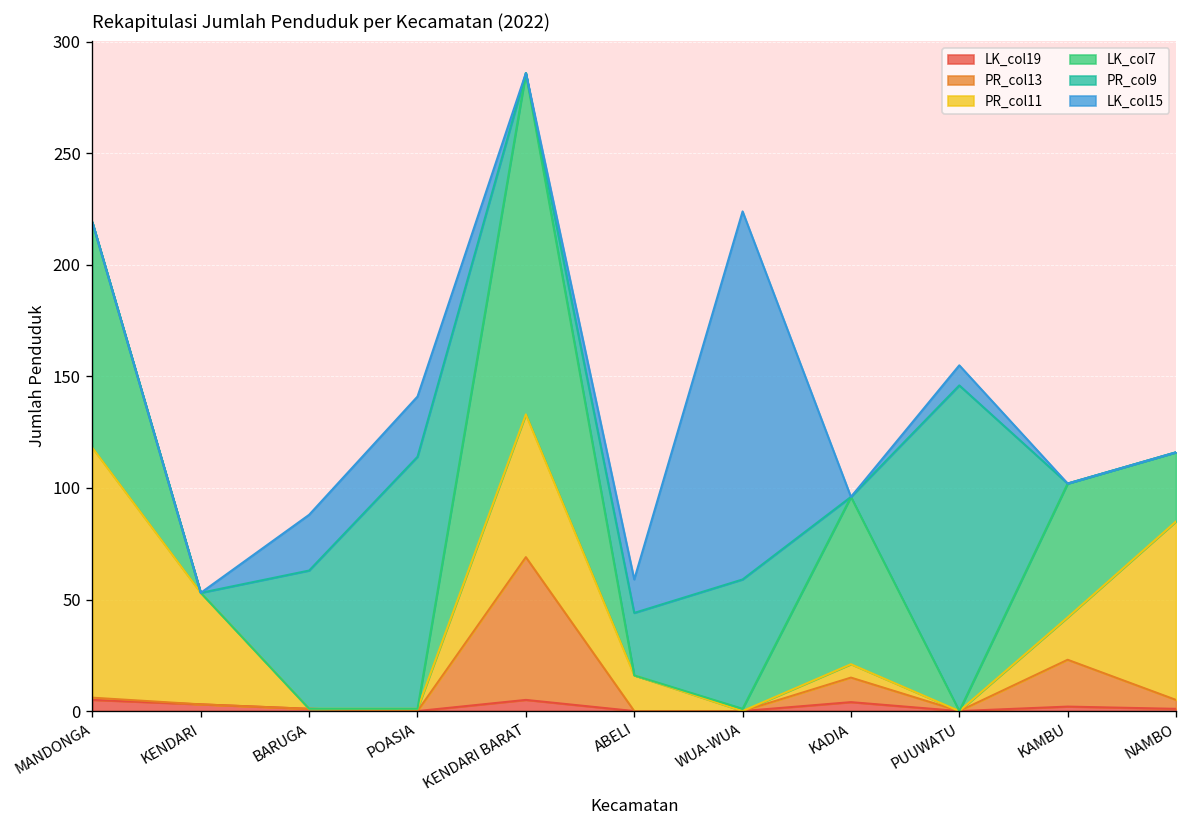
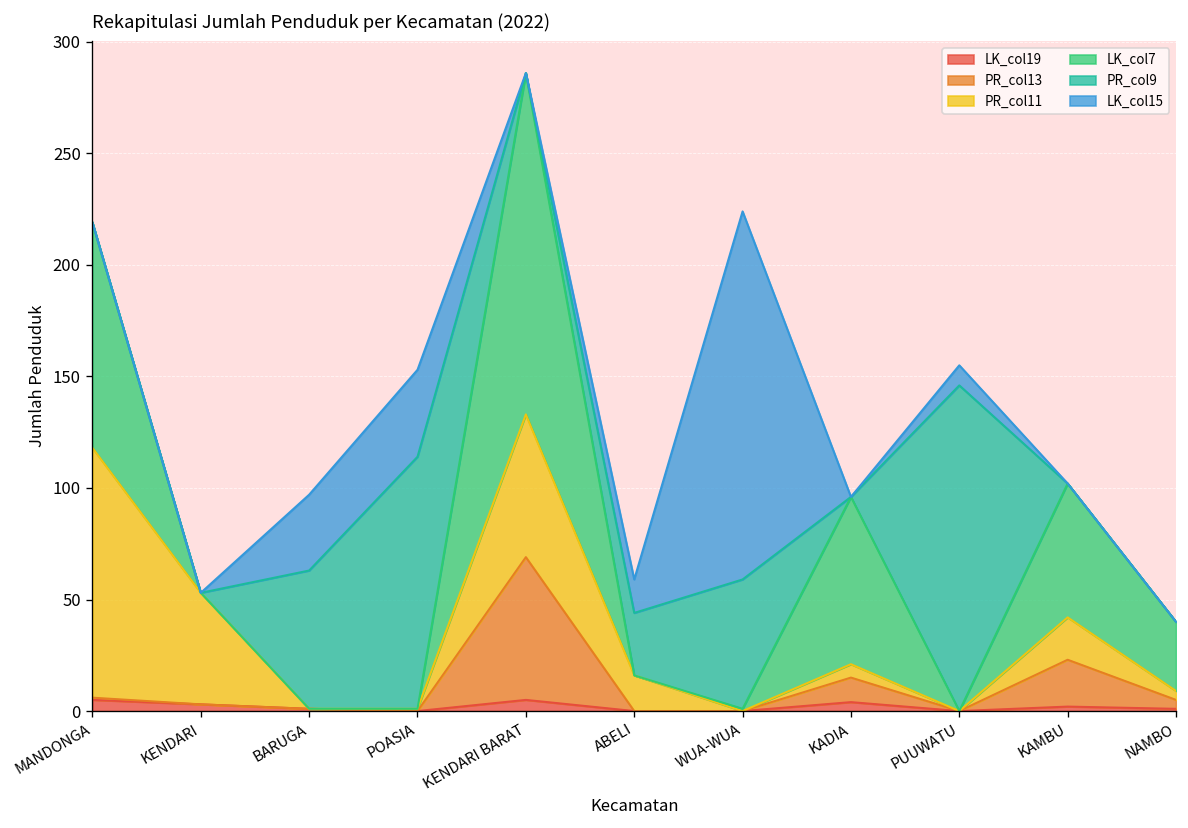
LK_col15, BARUGA: 25 -> 34
LK_col15, POASIA: 27 -> 39
PR_col11, NAMBO: 80 -> 4
